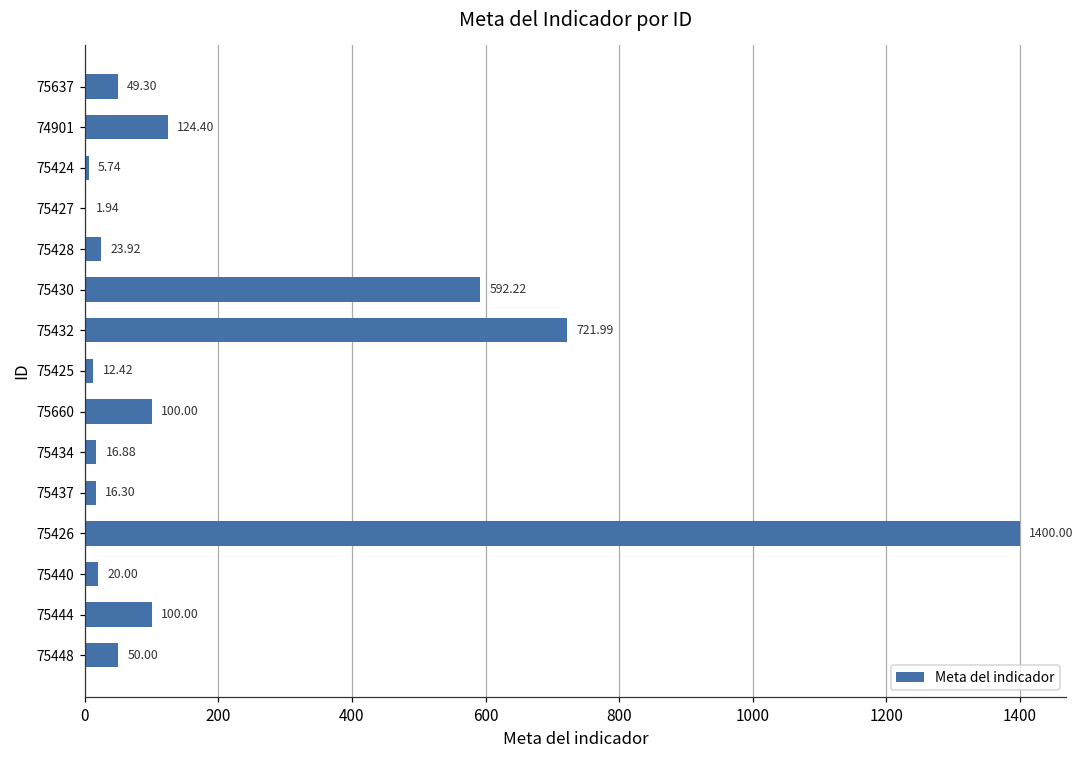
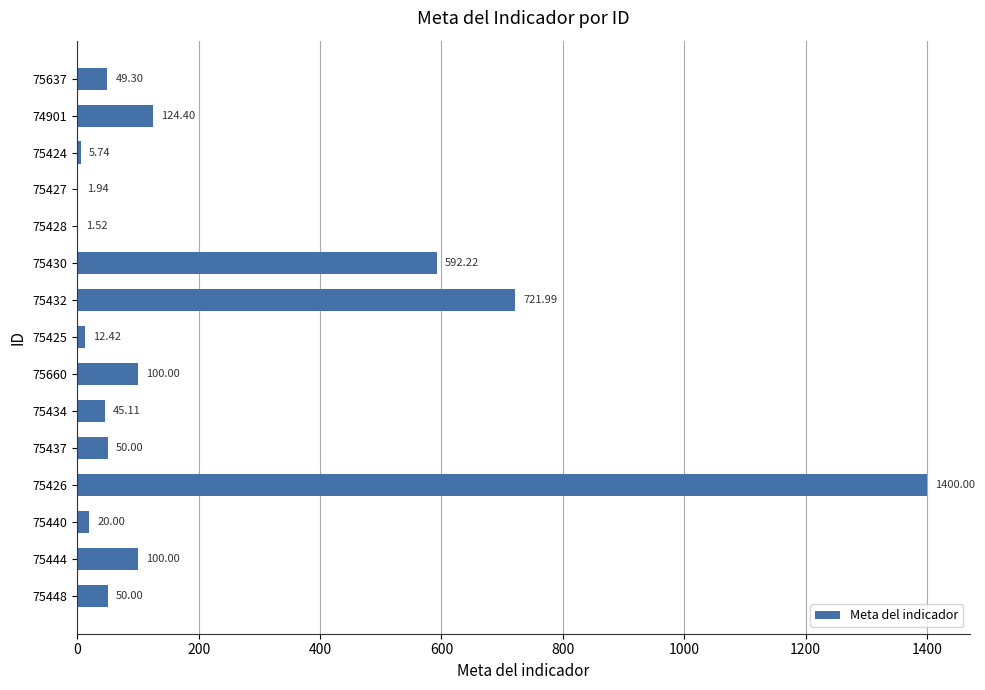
75428: 23.92 -> 1.52
75434: 16.88 -> 45.11
75437: 16.30 -> 50.00
